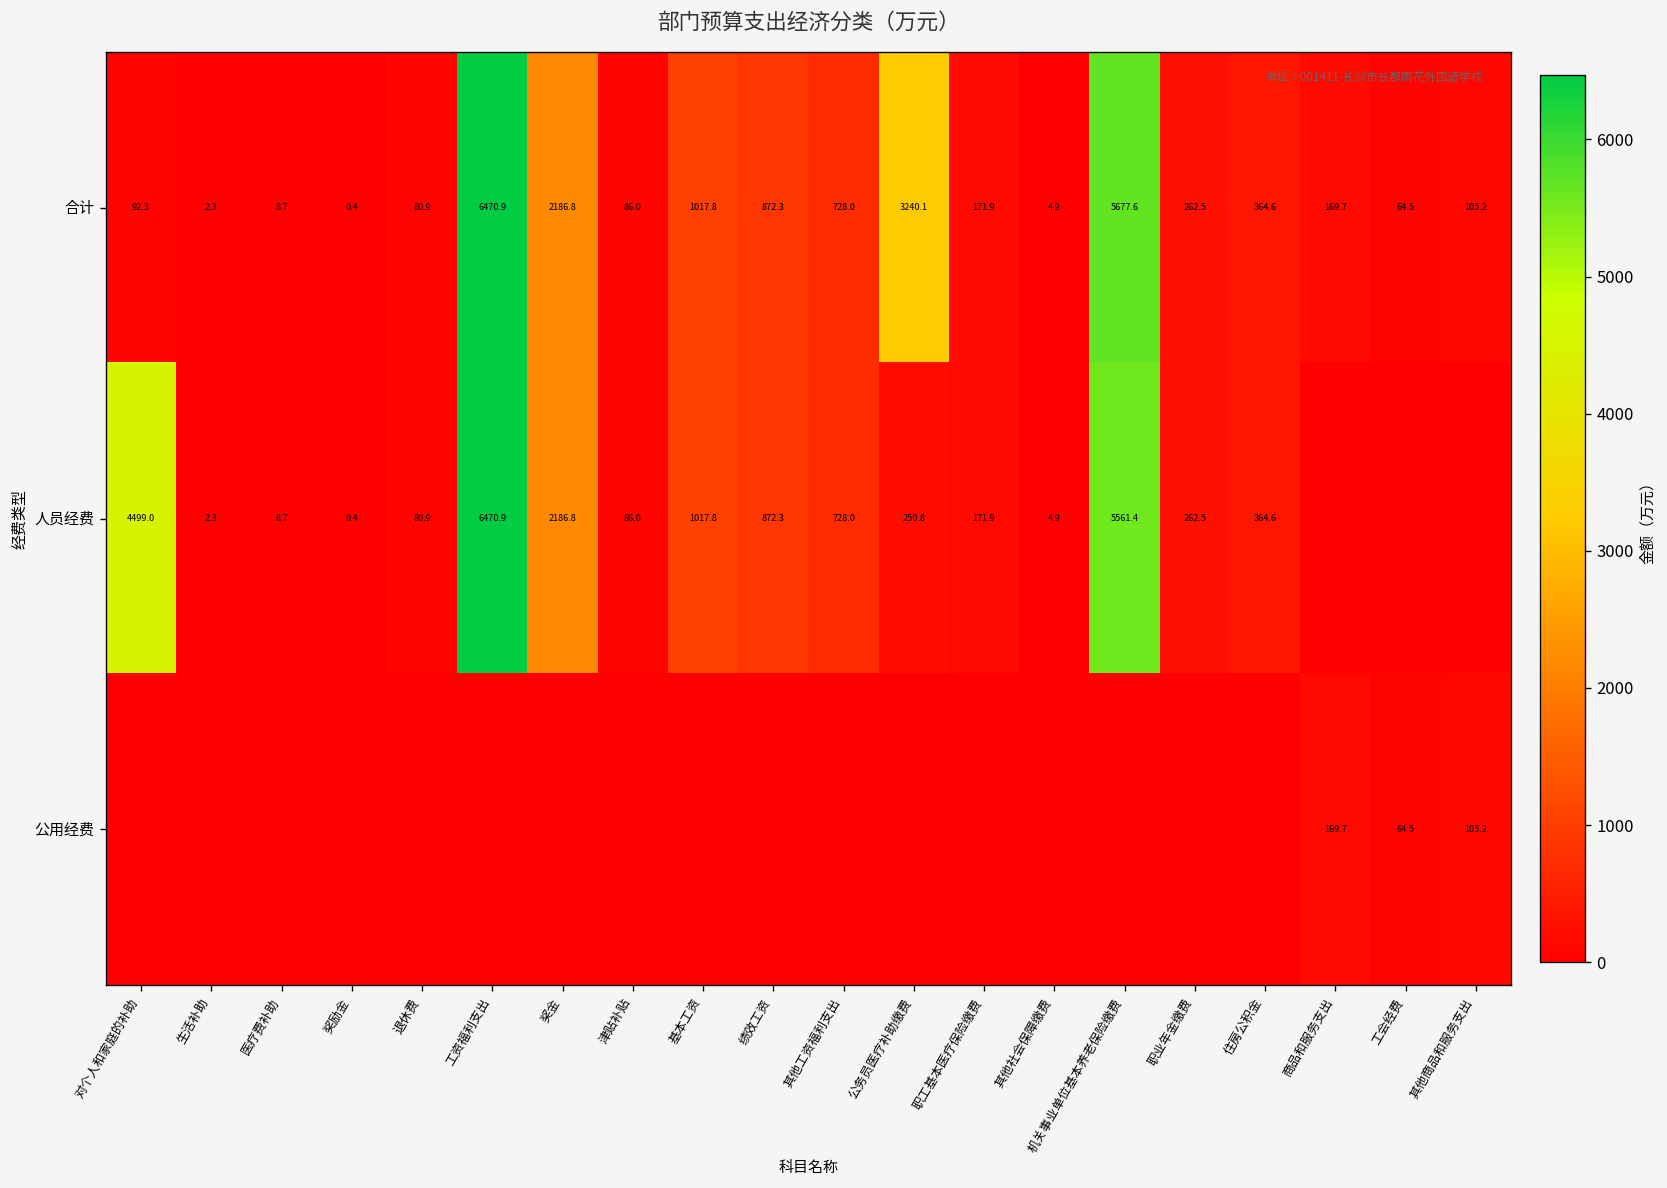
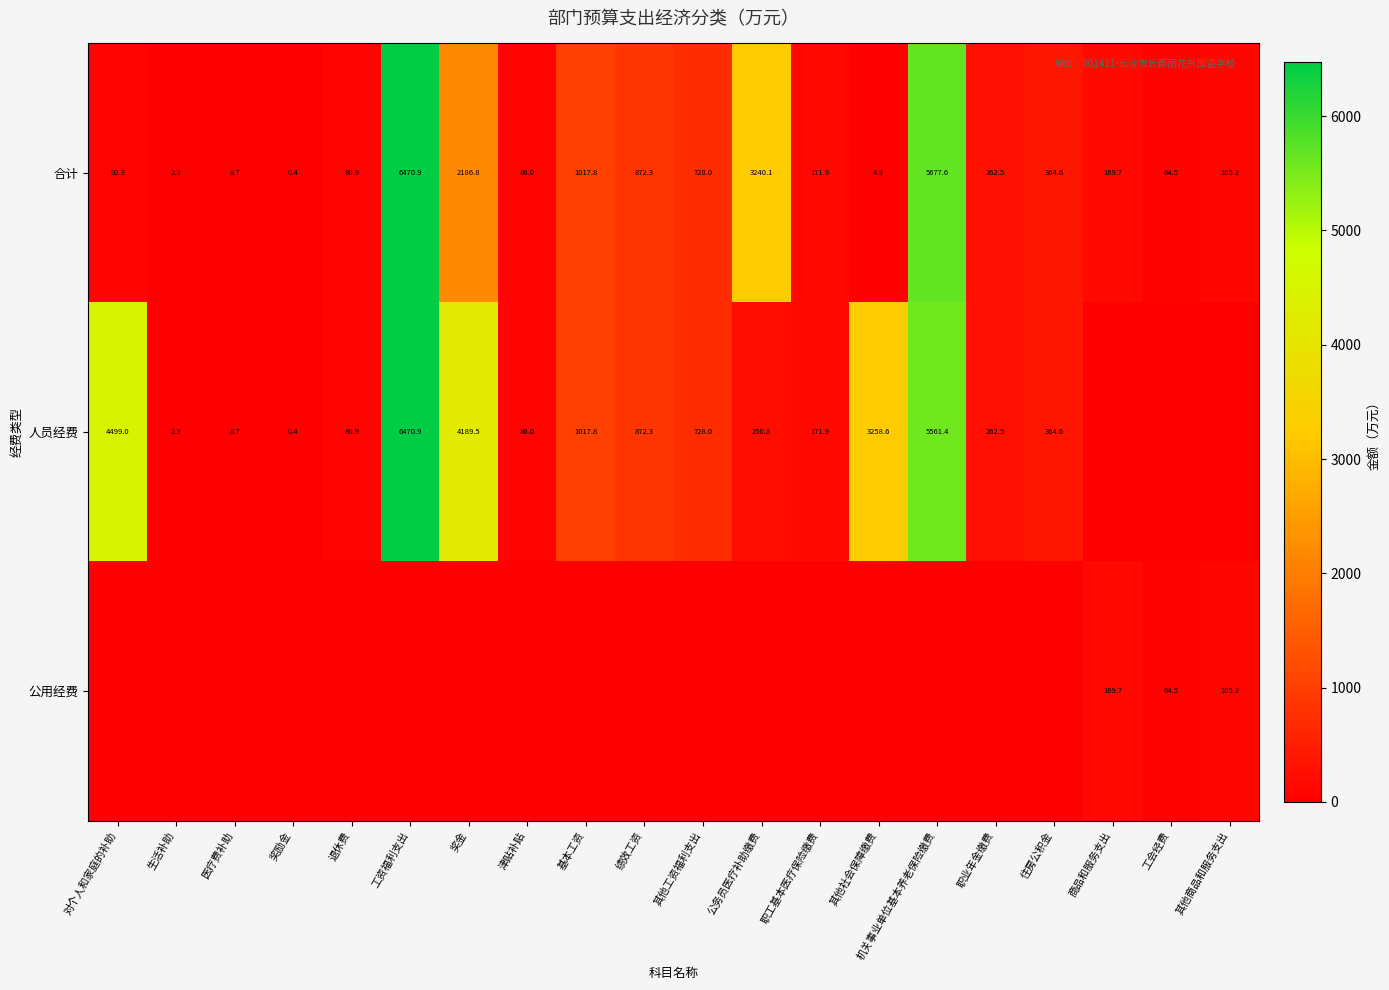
人员经费, 奖金: 2186.8 -> 4189.5
人员经费, 其他社会保障缴费: 4.9 -> 3258.6
